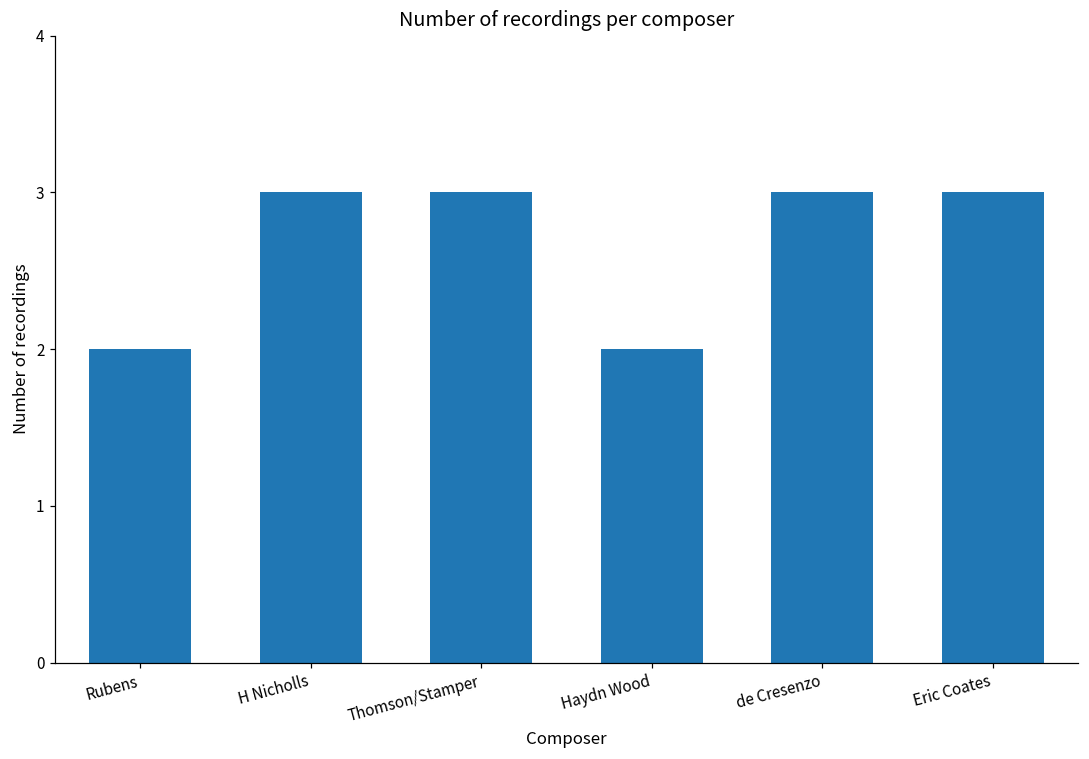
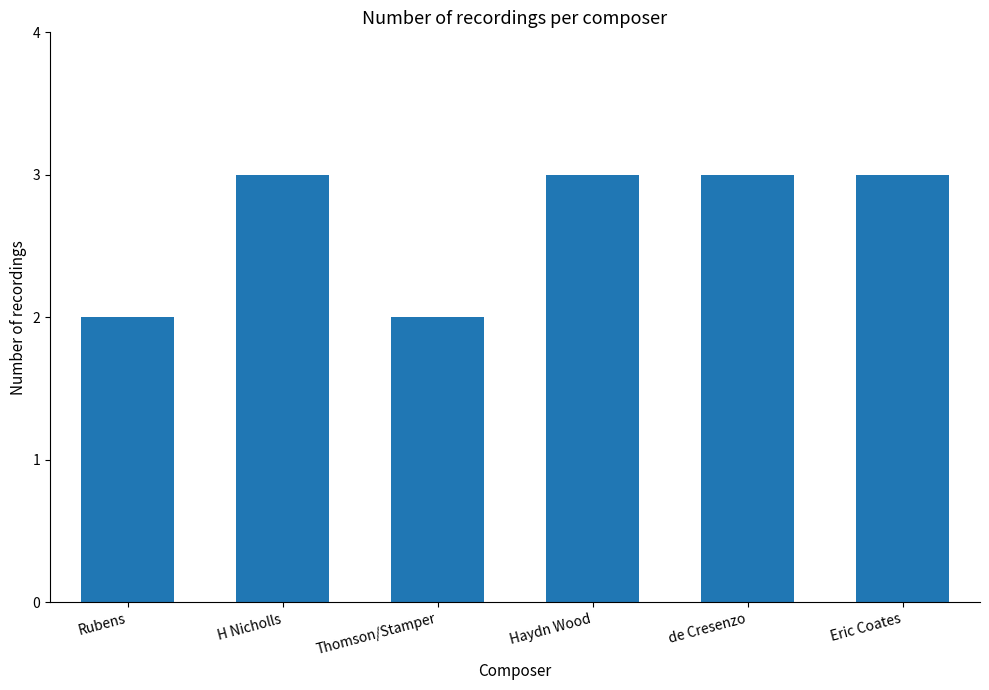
Thomson/Stamper: 3 -> 2
Haydn Wood: 2 -> 3
